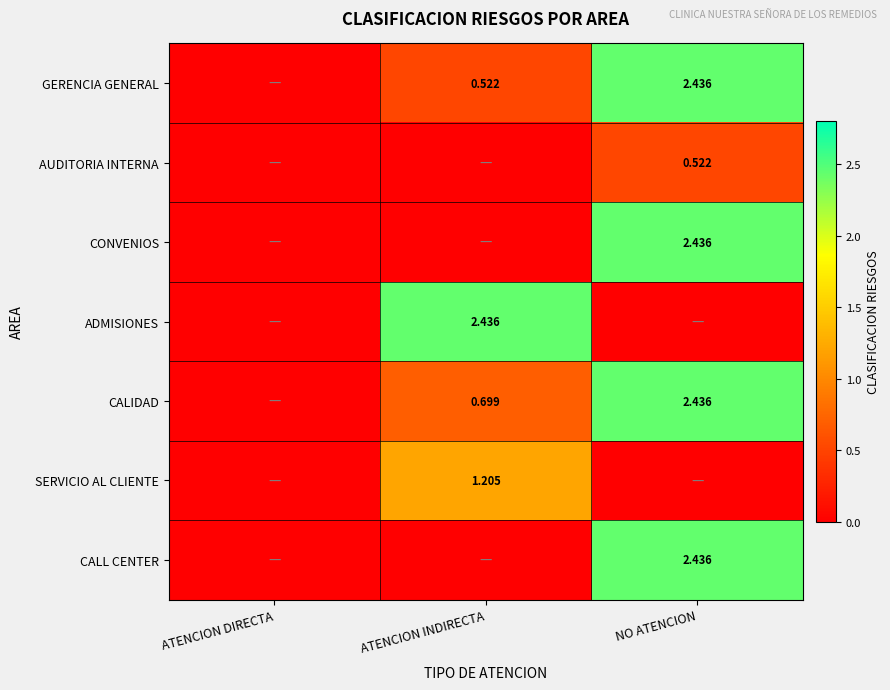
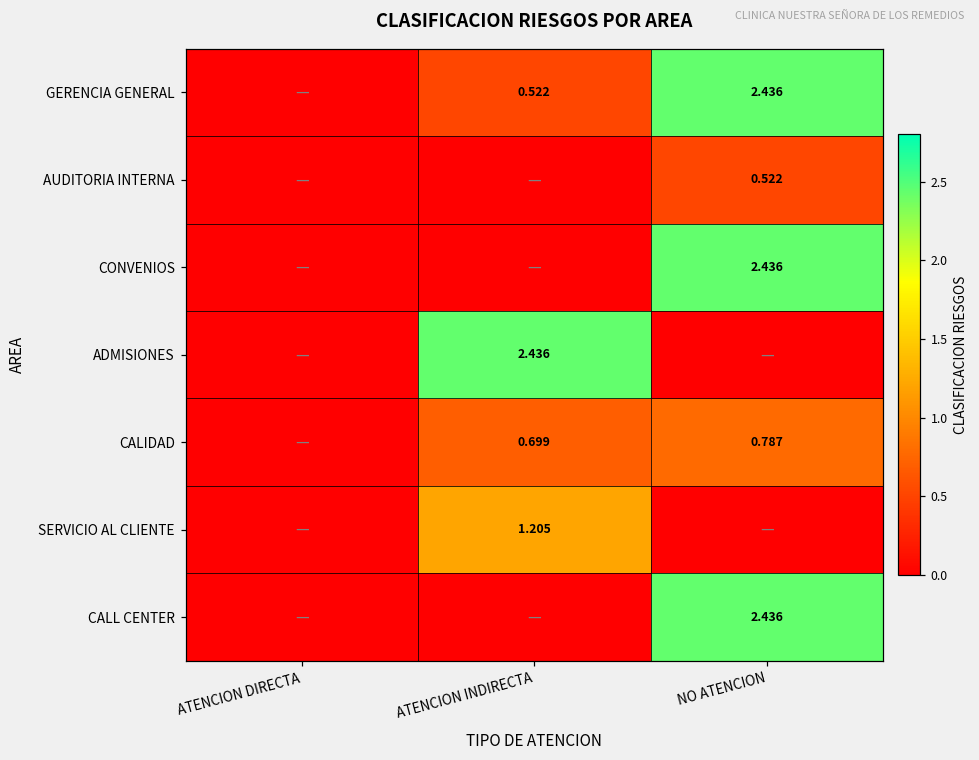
CALIDAD, NO ATENCION: 2.436 -> 0.787
